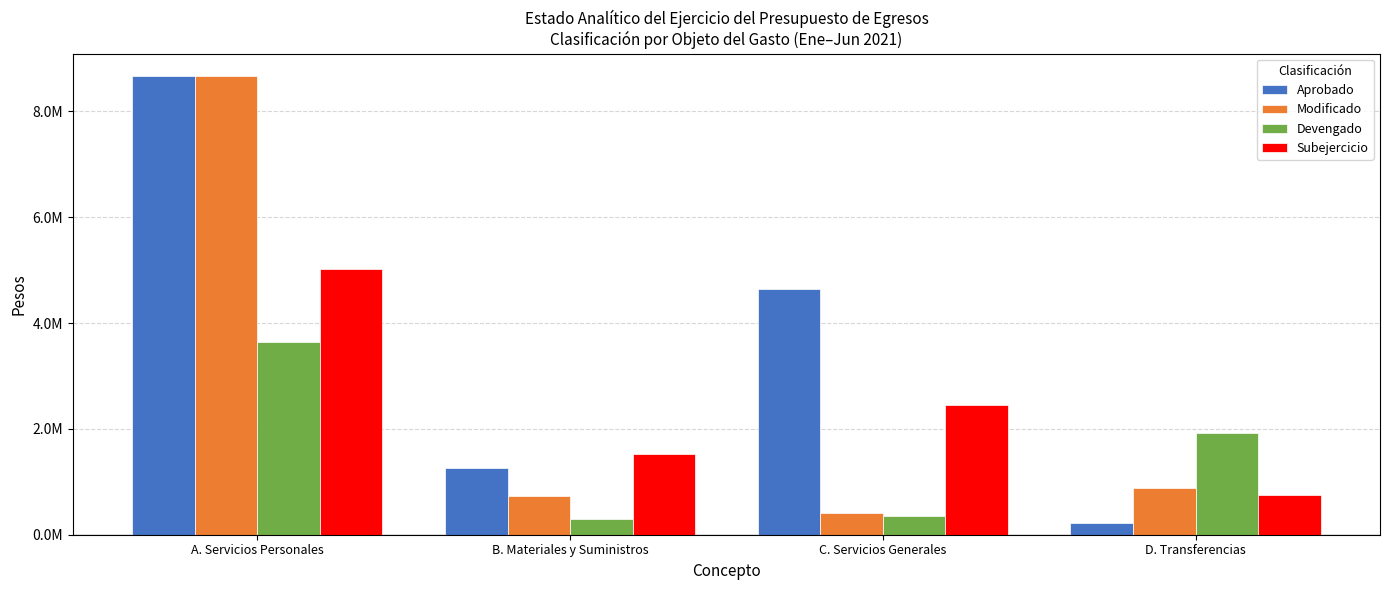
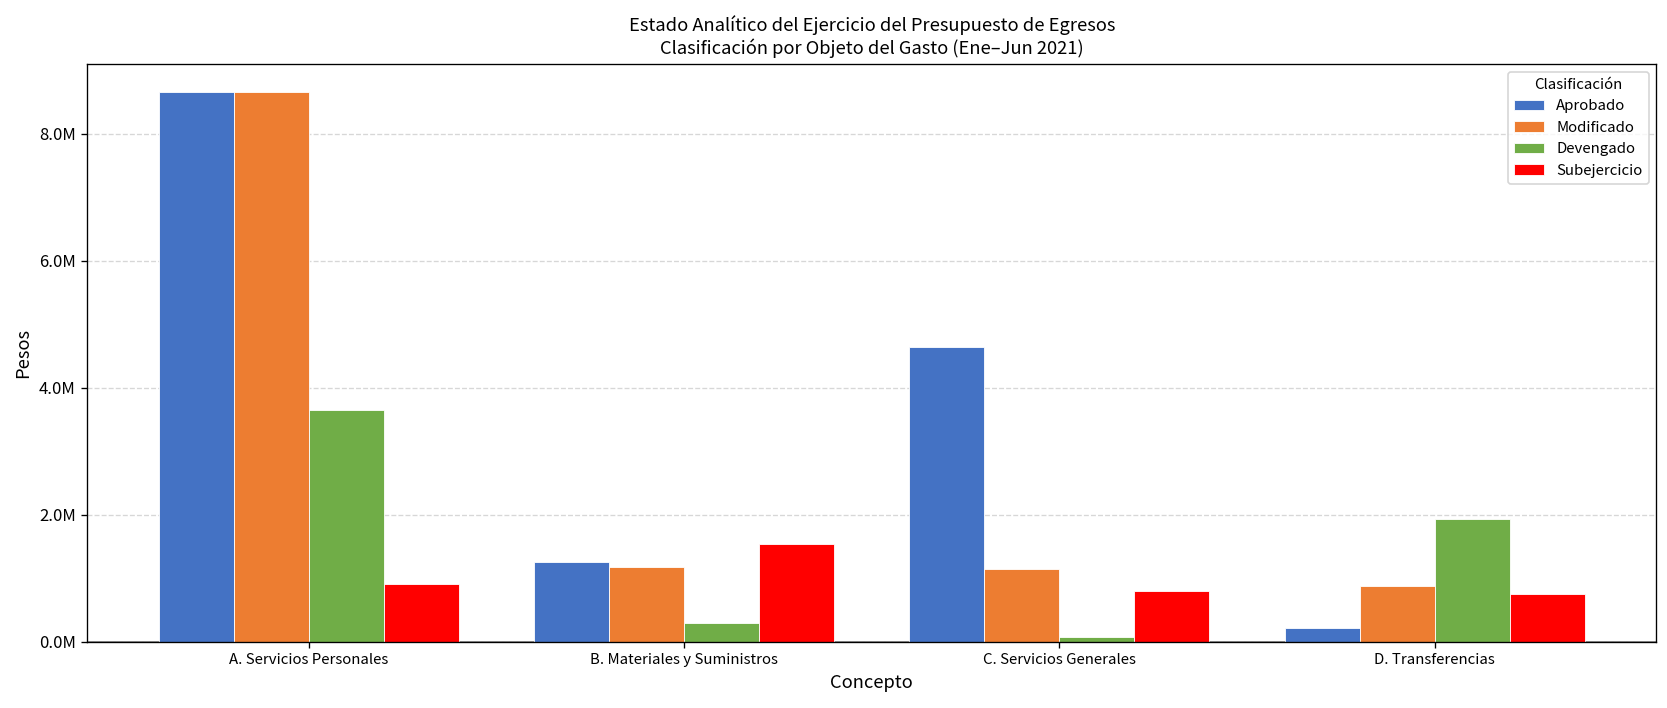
Subejercicio, A. Servicios Personales: 5000000 -> 900000
Modificado, B. Materiales y Suministros: 700000 -> 1200000
Modificado, C. Servicios Generales: 400000 -> 1100000
Devengado, C. Servicios Generales: 400000 -> 100000
Subejercicio, C. Servicios Generales: 2400000 -> 800000
